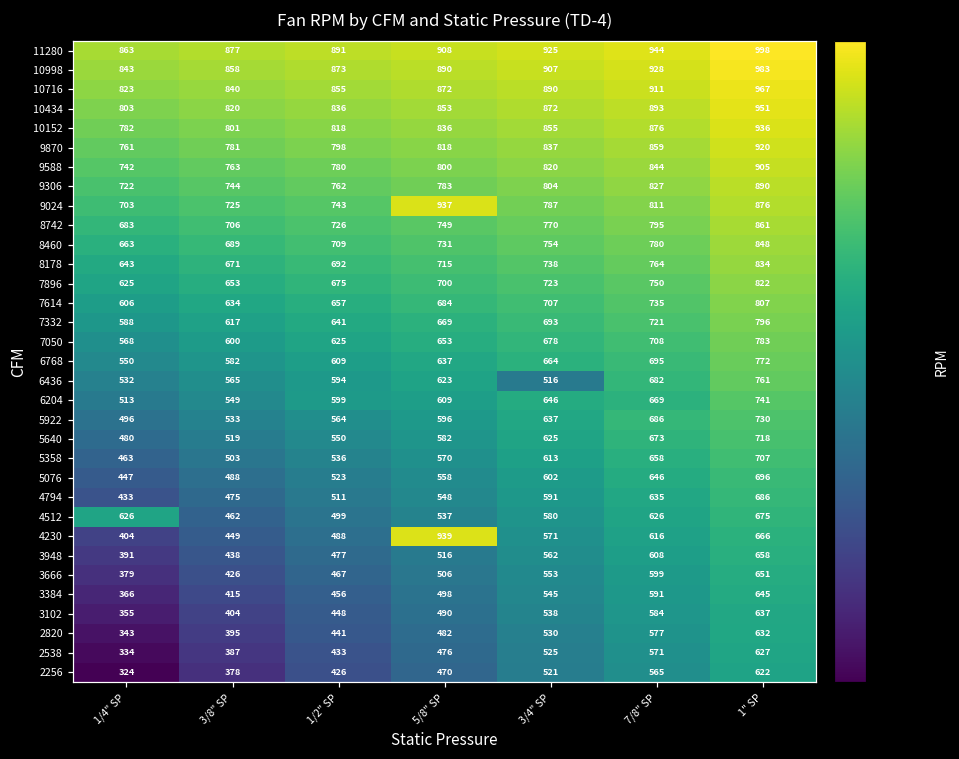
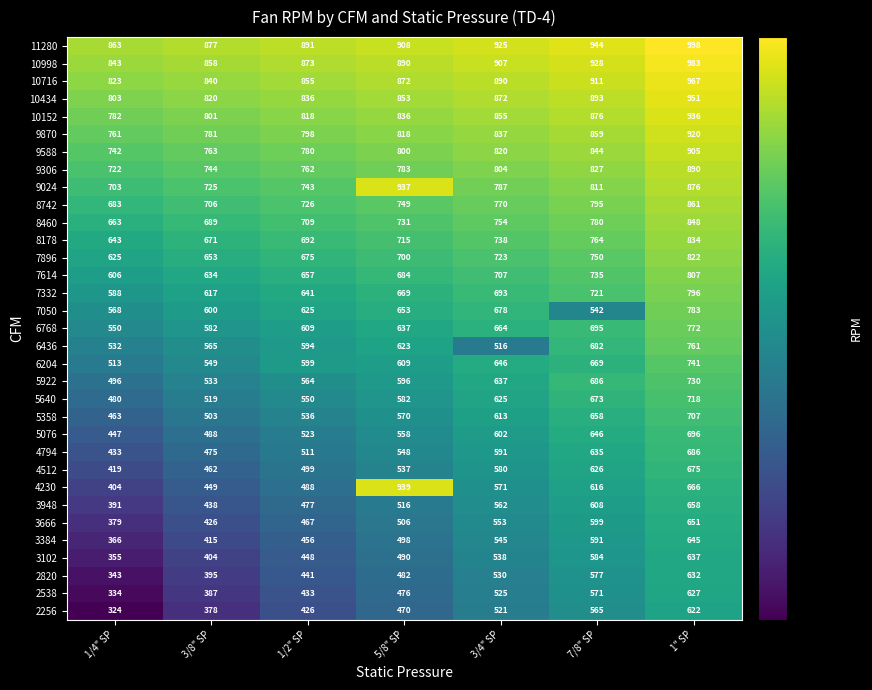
7050, 7/8" SP: 708 -> 542
4512, 1/4" SP: 626 -> 419
